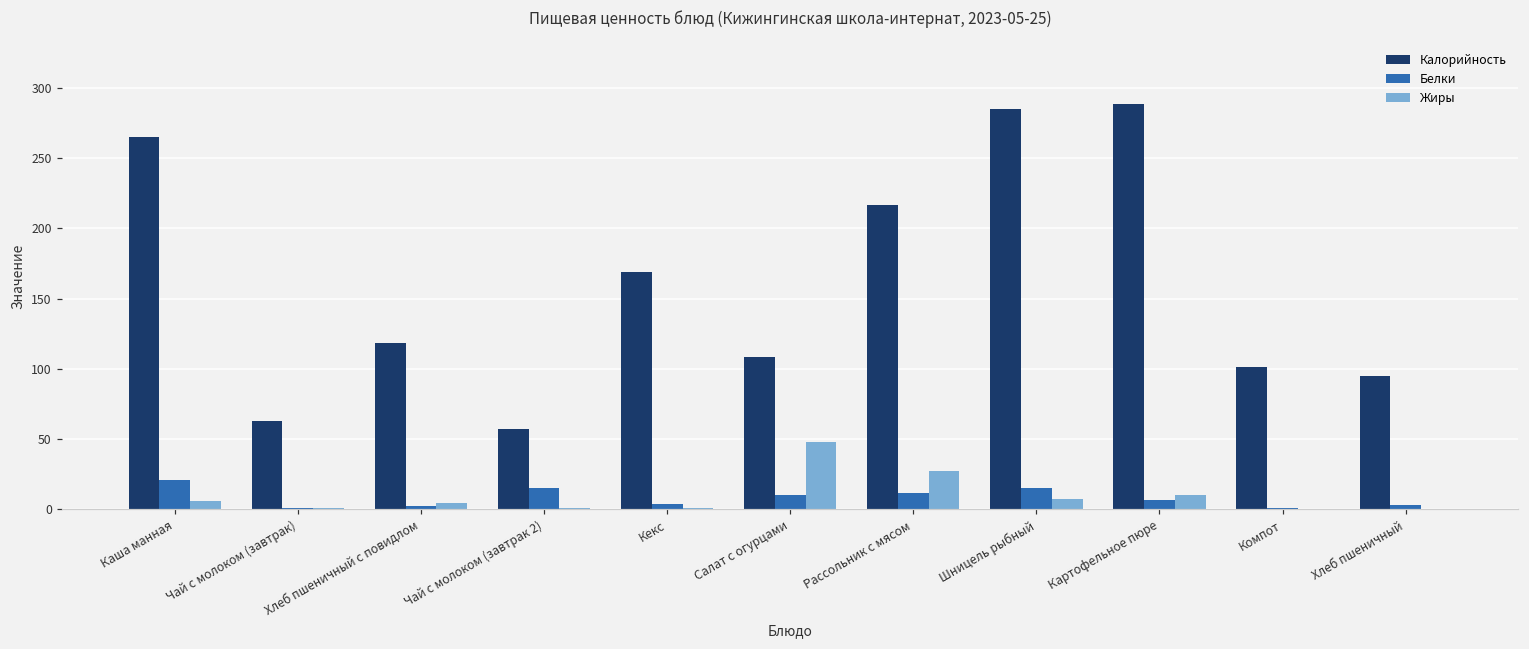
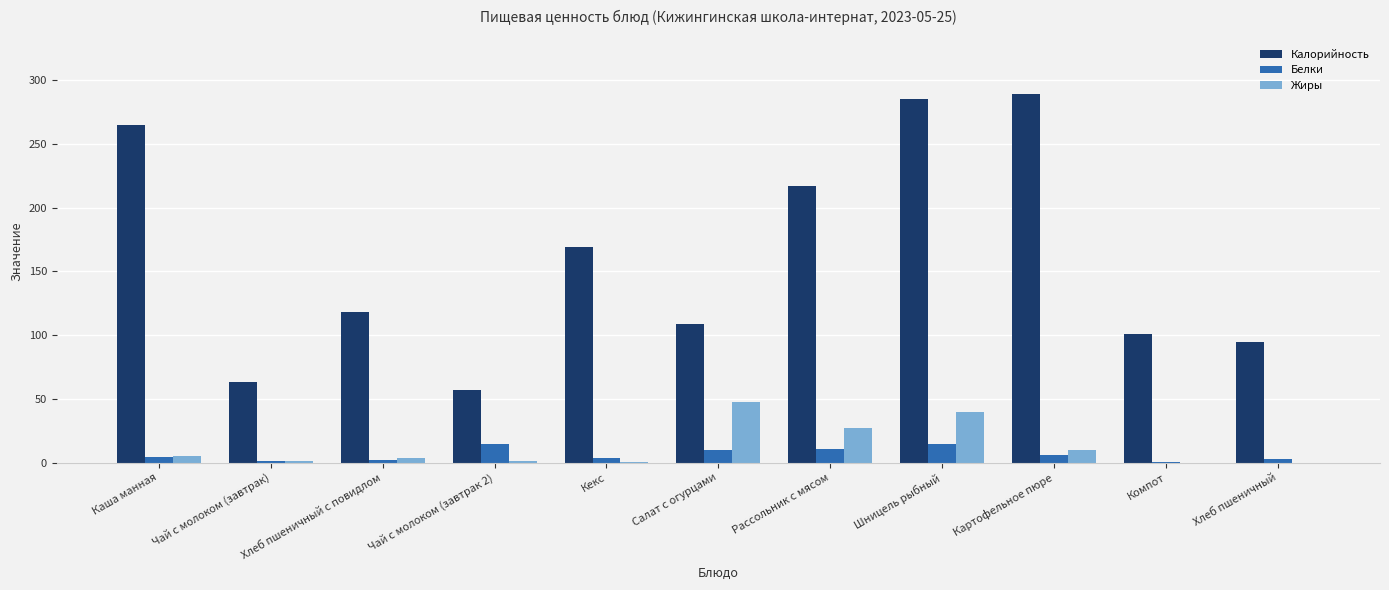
Белки, Каша манная: 21 -> 4
Жиры, Шницель рыбный: 7 -> 40
